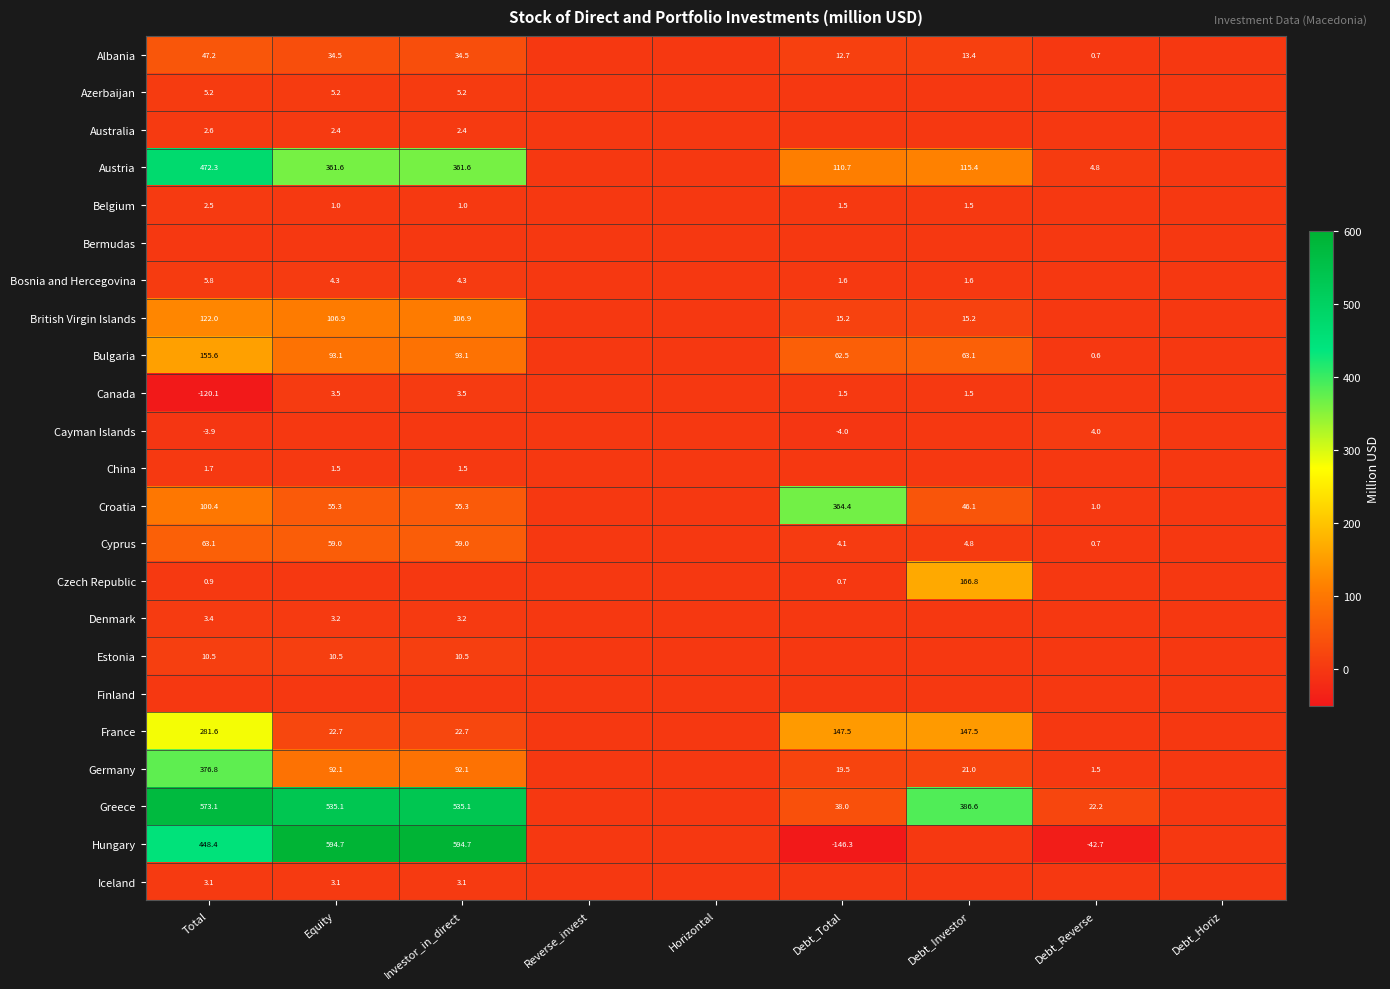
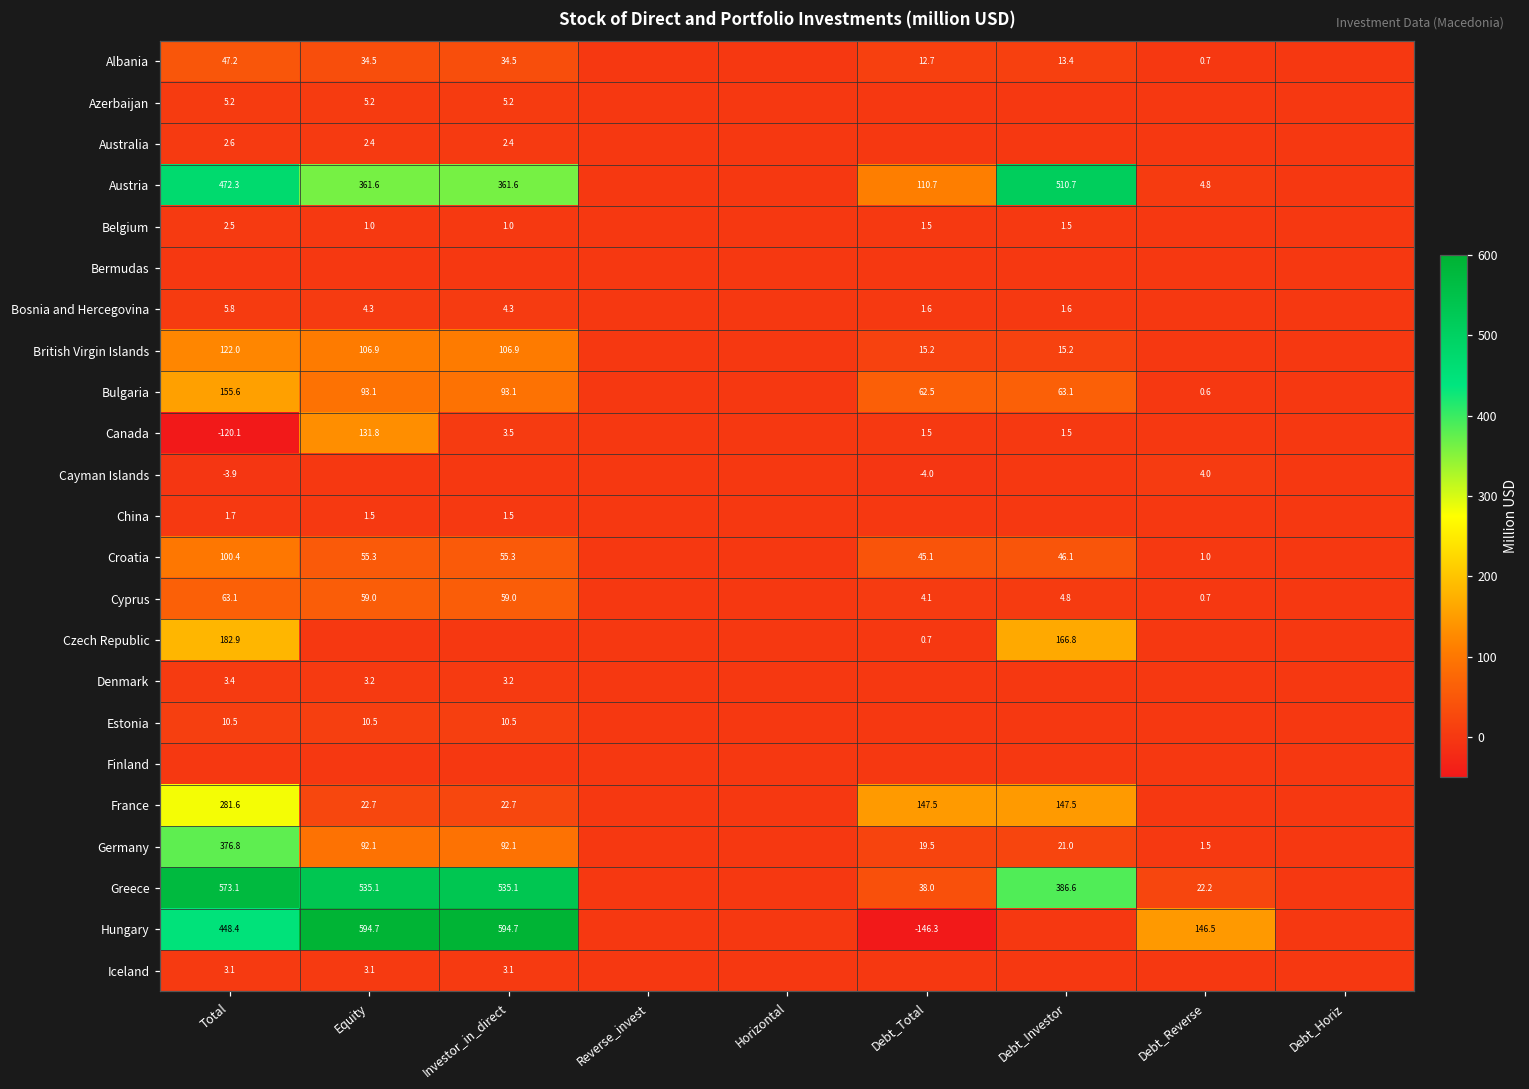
Austria, Debt_Investor: 115.4 -> 510.7
Canada, Equity: 3.5 -> 131.8
Croatia, Debt_Total: 364.4 -> 45.1
Czech Republic, Total: 0.9 -> 182.9
Hungary, Debt_Reverse: -42.7 -> 146.5
